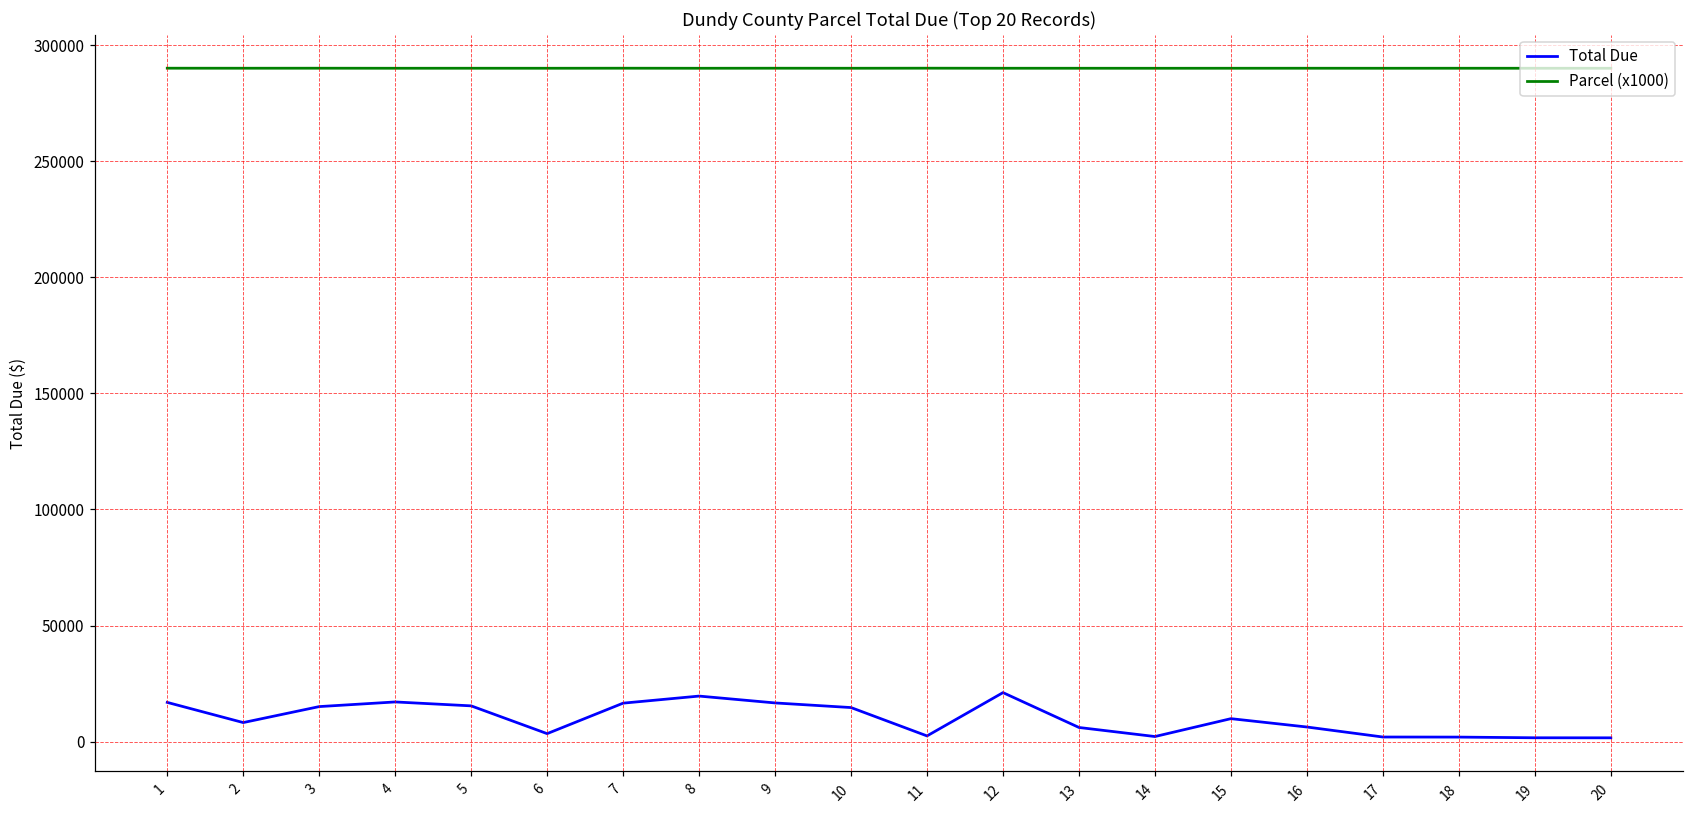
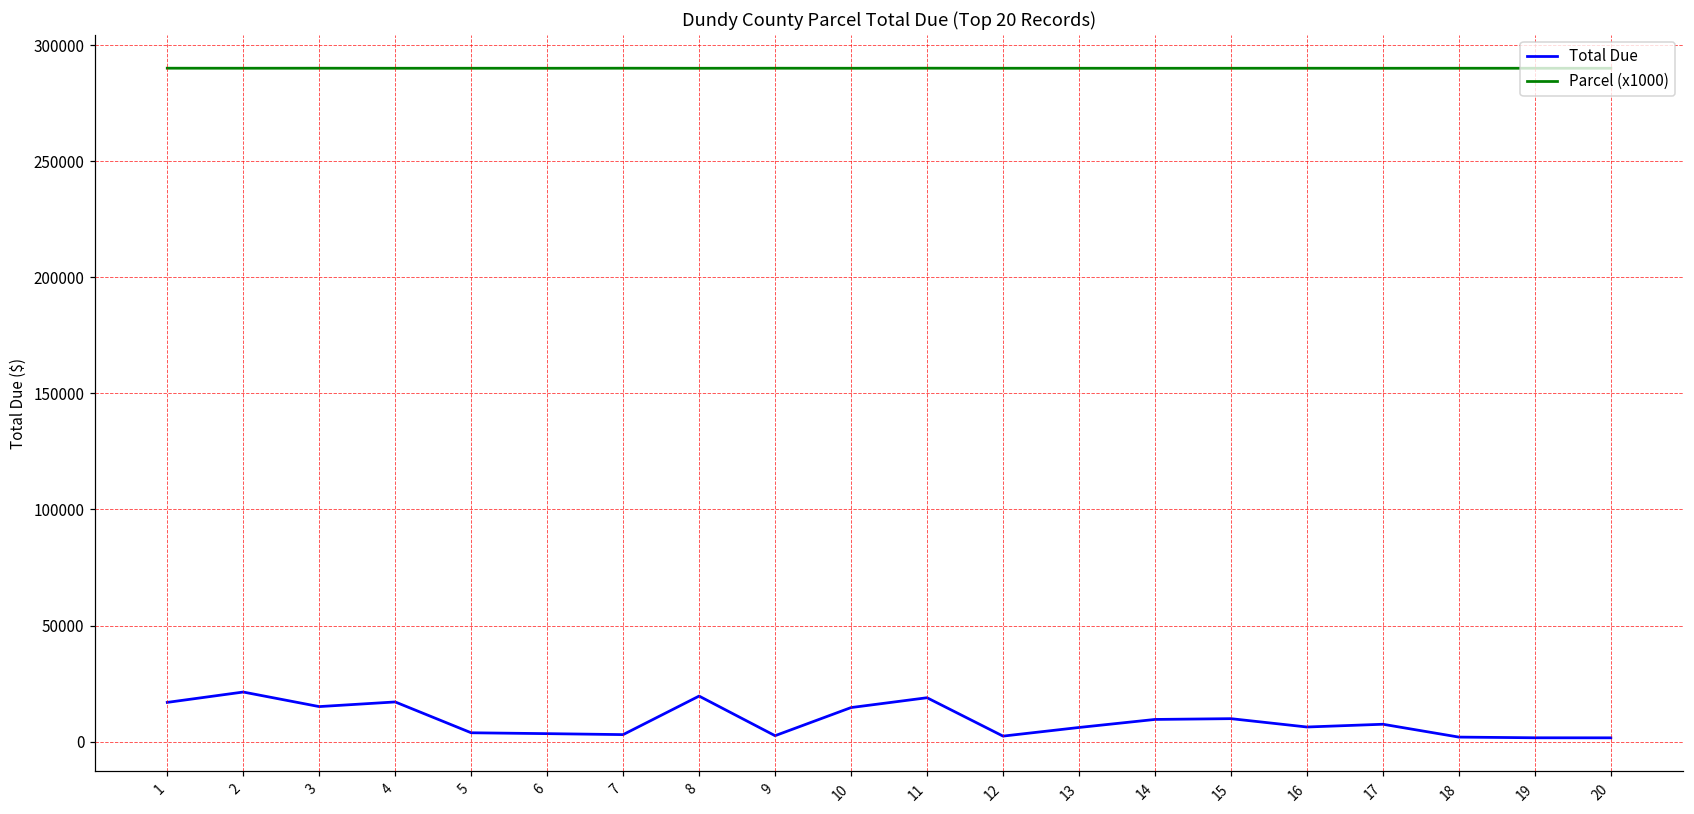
Total Due, 2: 8000 -> 21000
Total Due, 5: 15000 -> 4000
Total Due, 7: 17000 -> 3000
Total Due, 9: 17000 -> 3000
Total Due, 11: 2000 -> 19000
Total Due, 12: 21000 -> 2000
Total Due, 14: 2000 -> 10000
Total Due, 17: 2000 -> 7000
